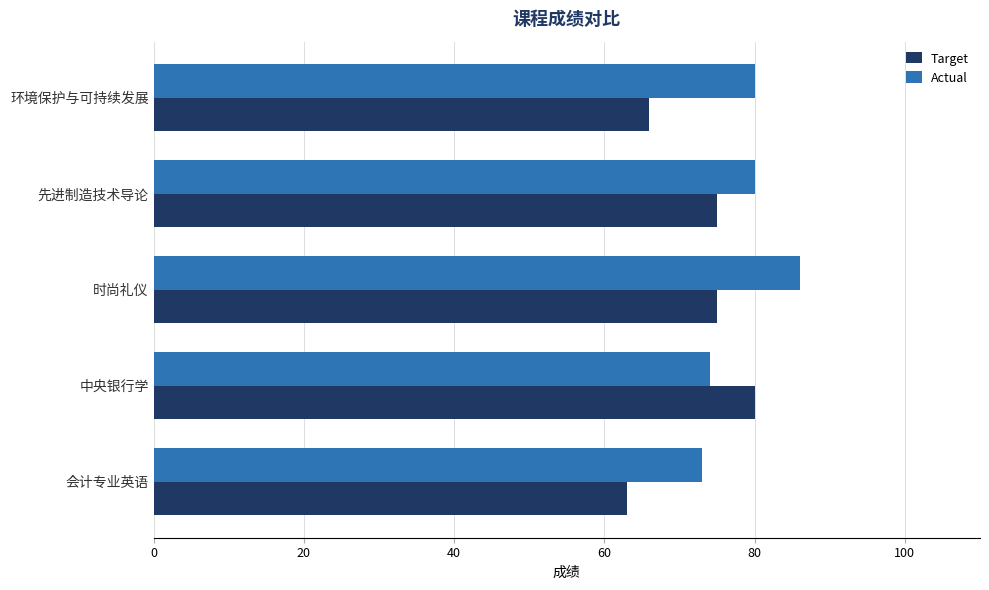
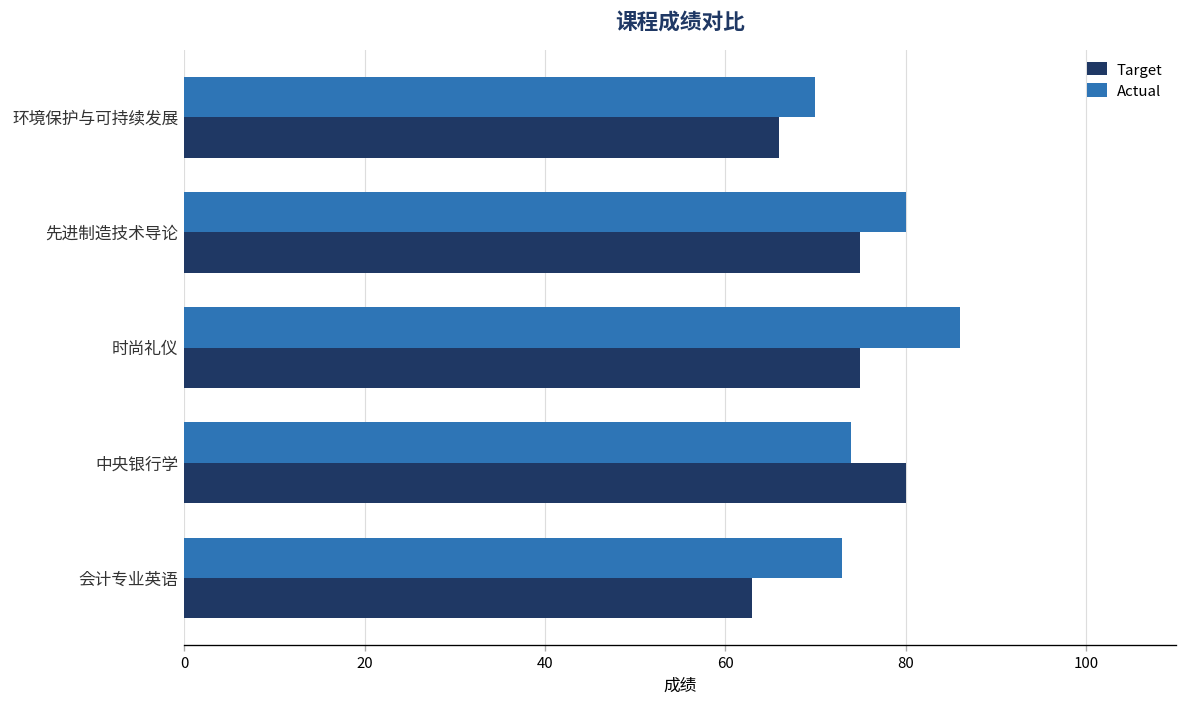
Actual, 环境保护与可持续发展: 80 -> 70
